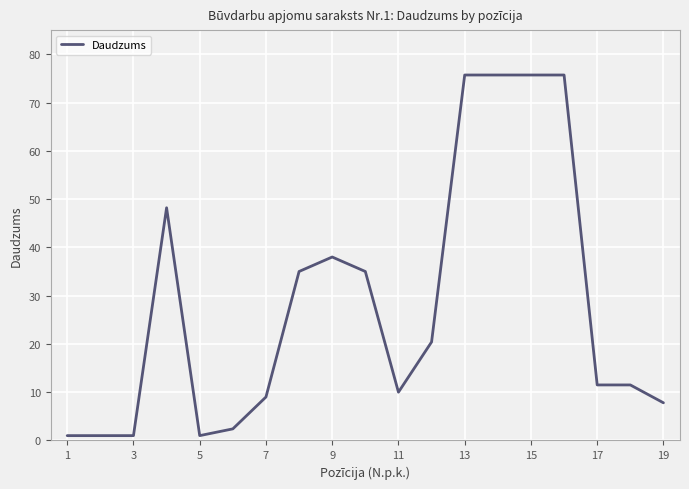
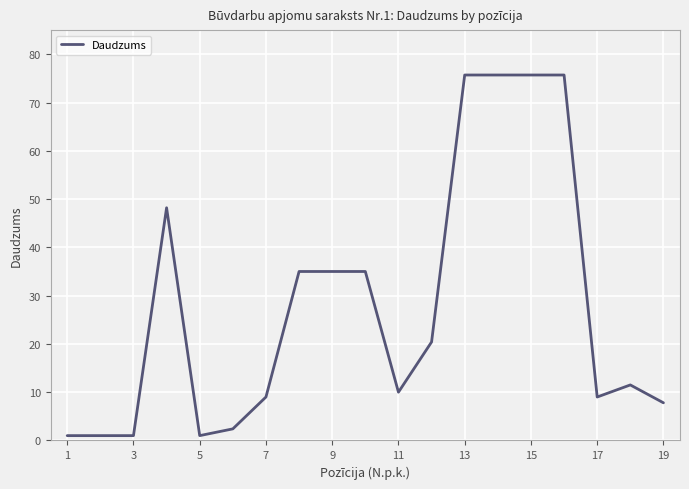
9: 38 -> 35
17: 12 -> 9
